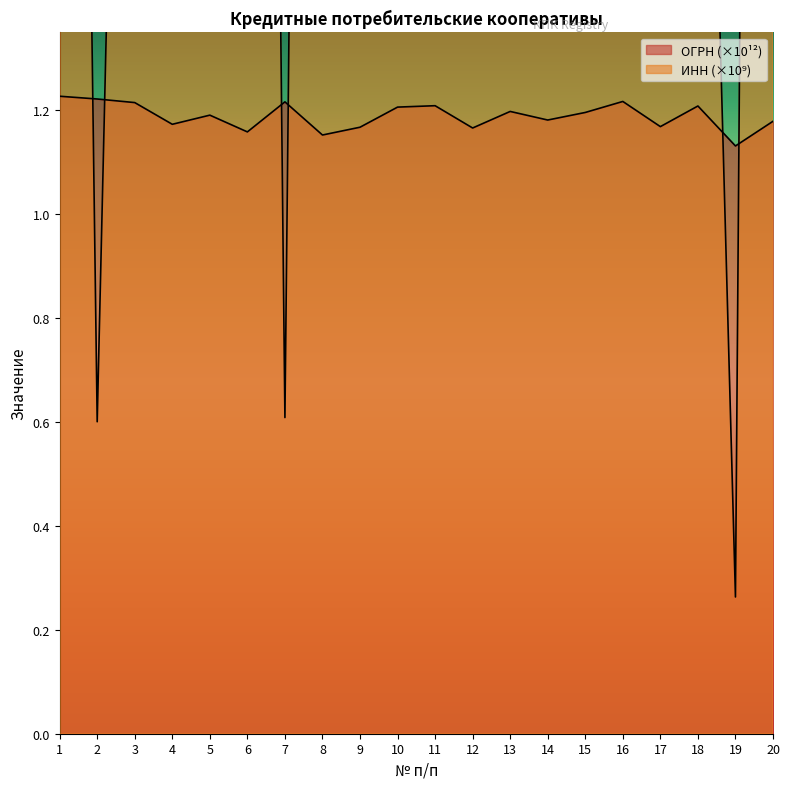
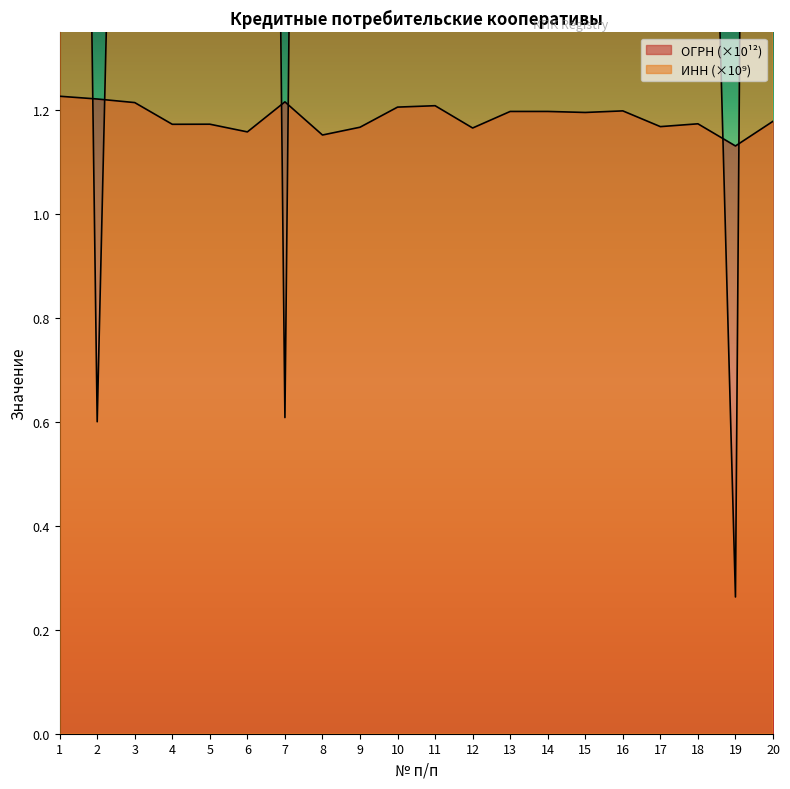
ОГРН (×10¹²), 5: 1.19 -> 1.17
ОГРН (×10¹²), 14: 1.18 -> 1.20
ОГРН (×10¹²), 16: 1.22 -> 1.20
ОГРН (×10¹²), 18: 1.21 -> 1.17
